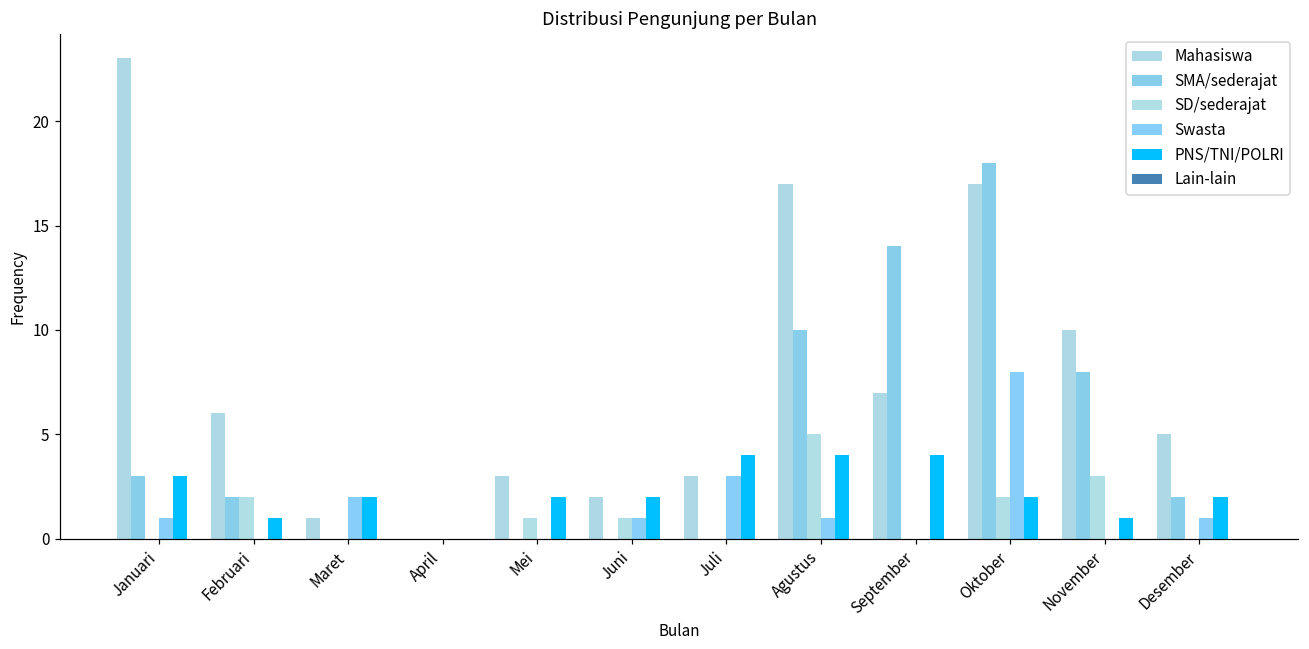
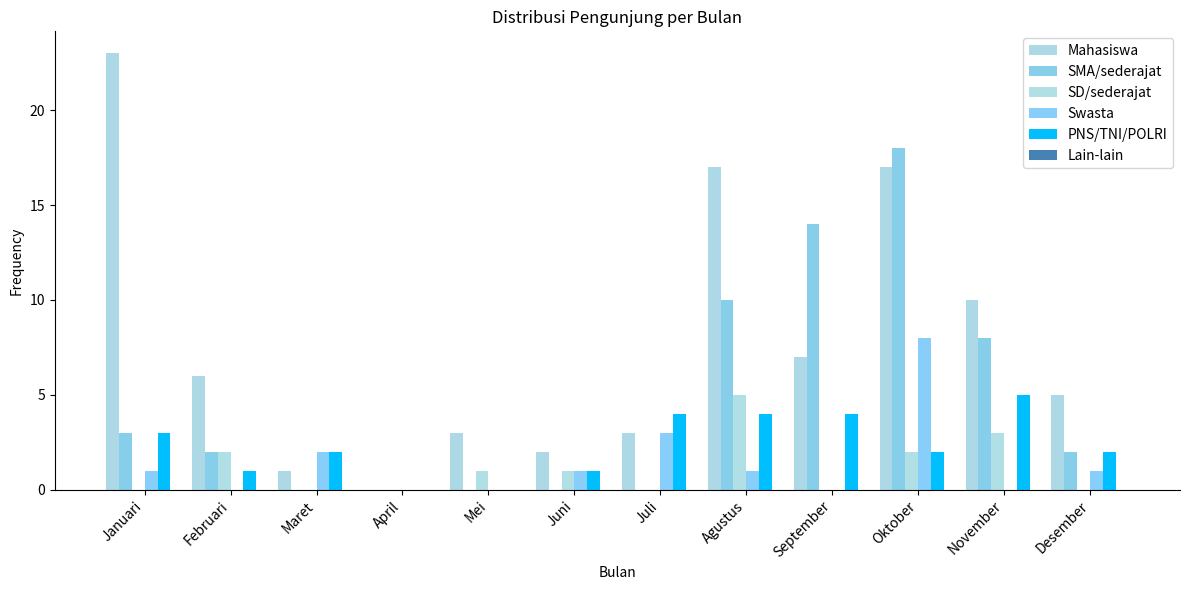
PNS/TNI/POLRI, Mei: 2 -> 0
PNS/TNI/POLRI, Juni: 2 -> 1
PNS/TNI/POLRI, November: 1 -> 5
